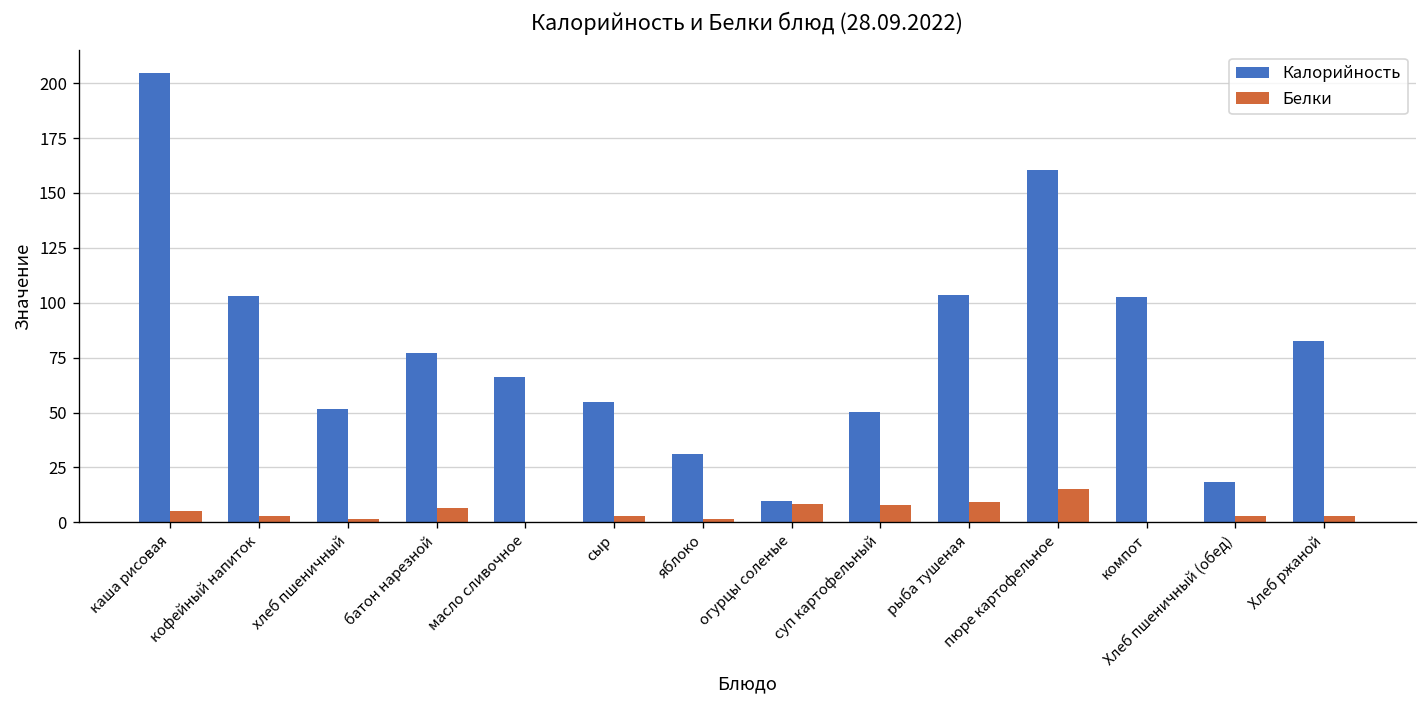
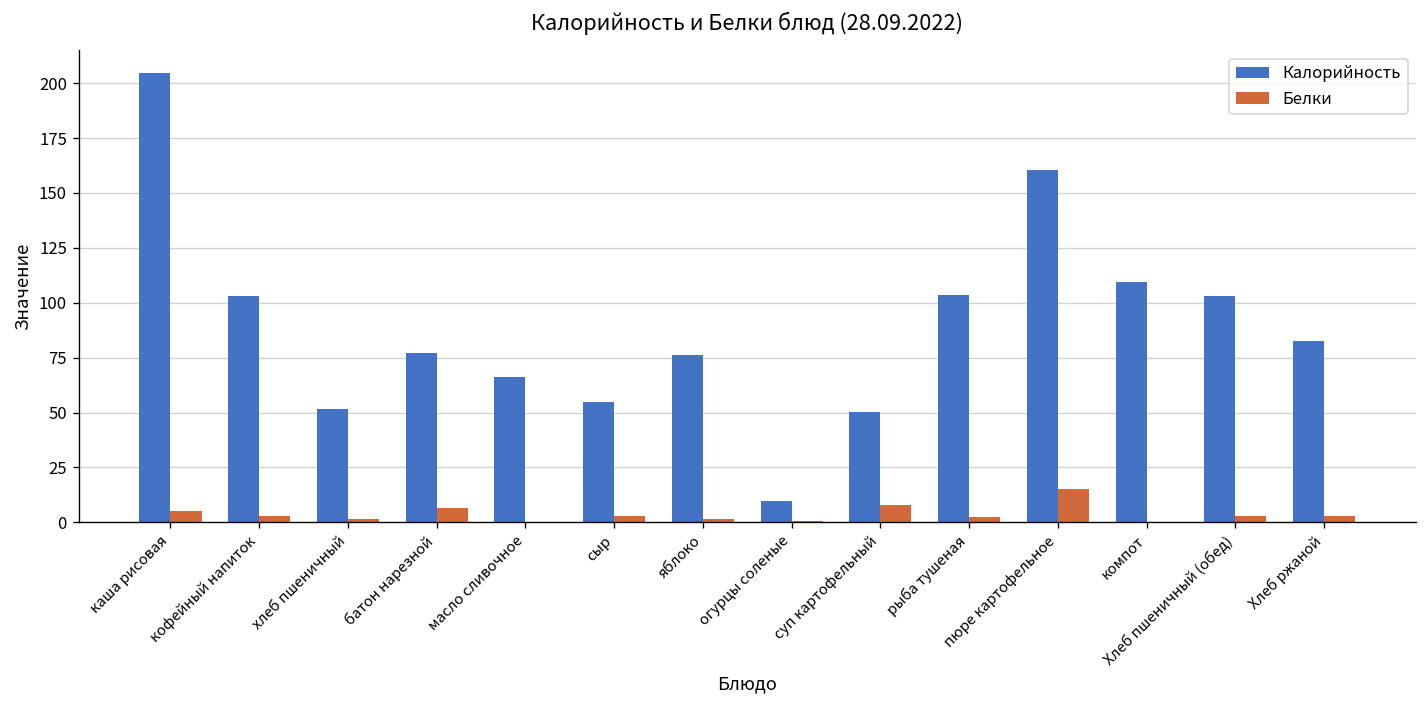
Калорийность, яблоко: 31 -> 76
Белки, огурцы соленые: 8 -> 1
Белки, рыба тушеная: 9 -> 2
Калорийность, компот: 102 -> 109
Калорийность, Хлеб пшеничный (обед): 19 -> 103
